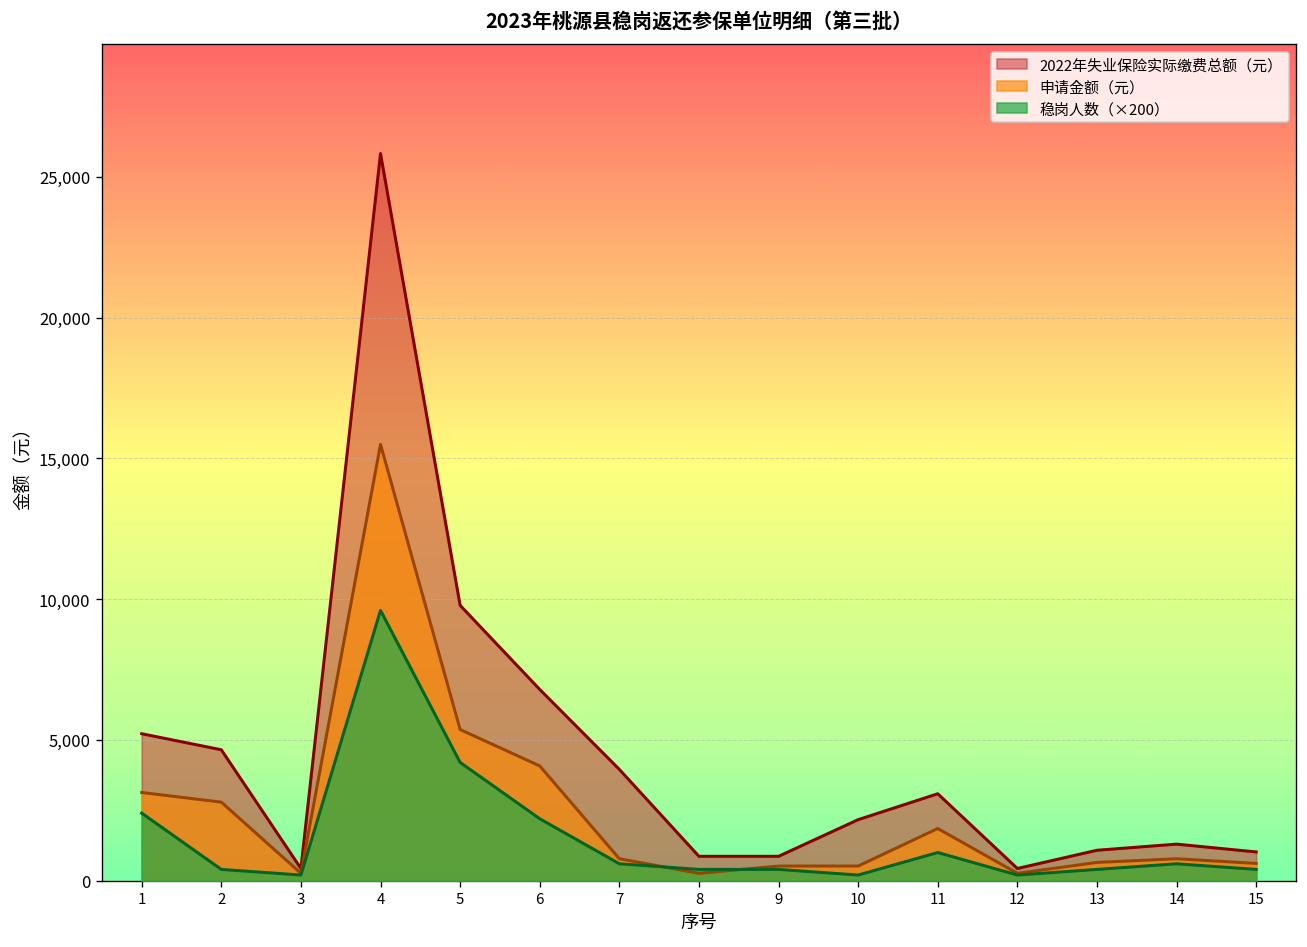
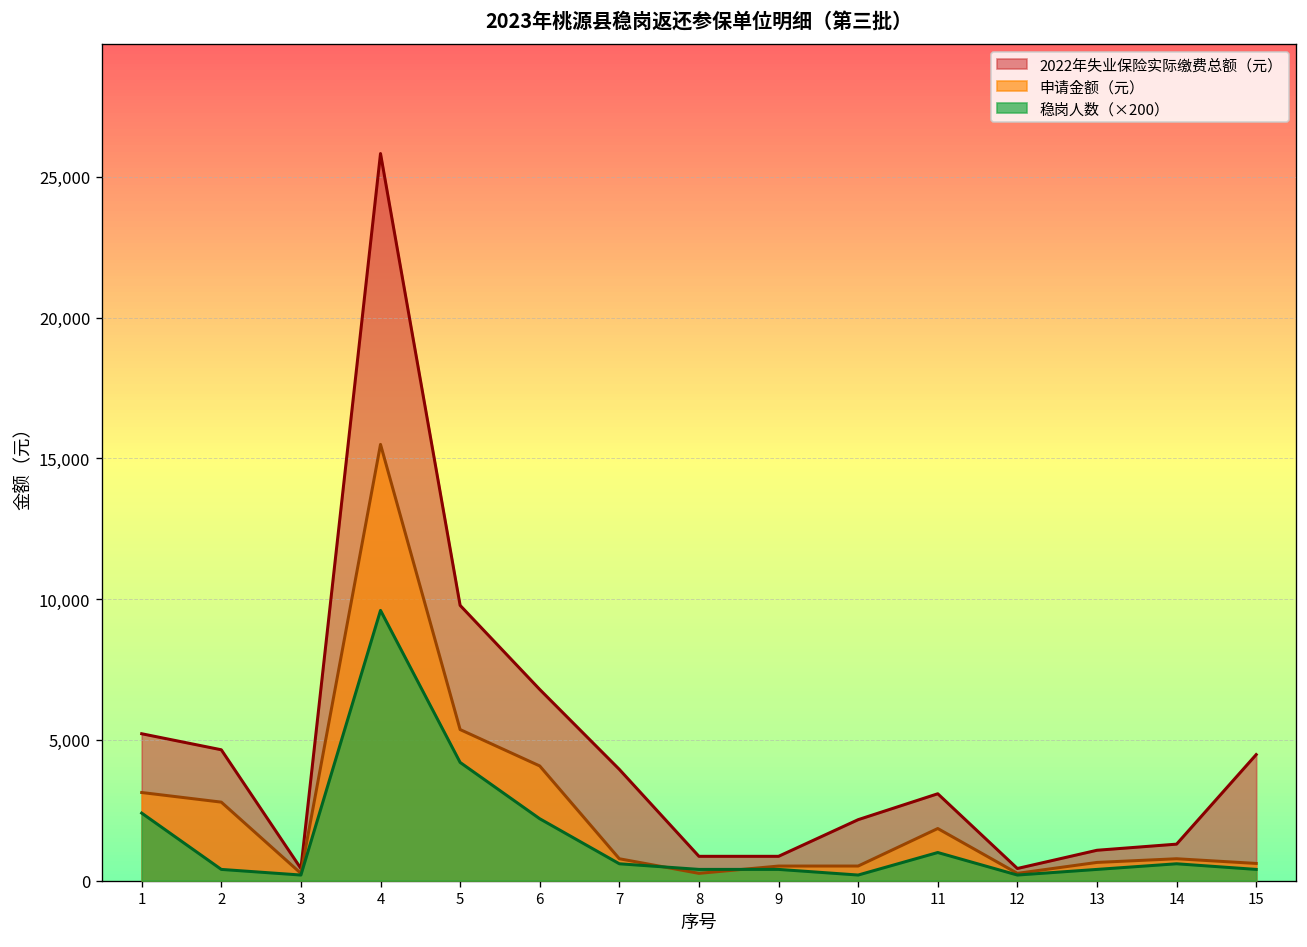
2022年失业保险实际缴费总额（元）, 15: 1,000 -> 4,500
